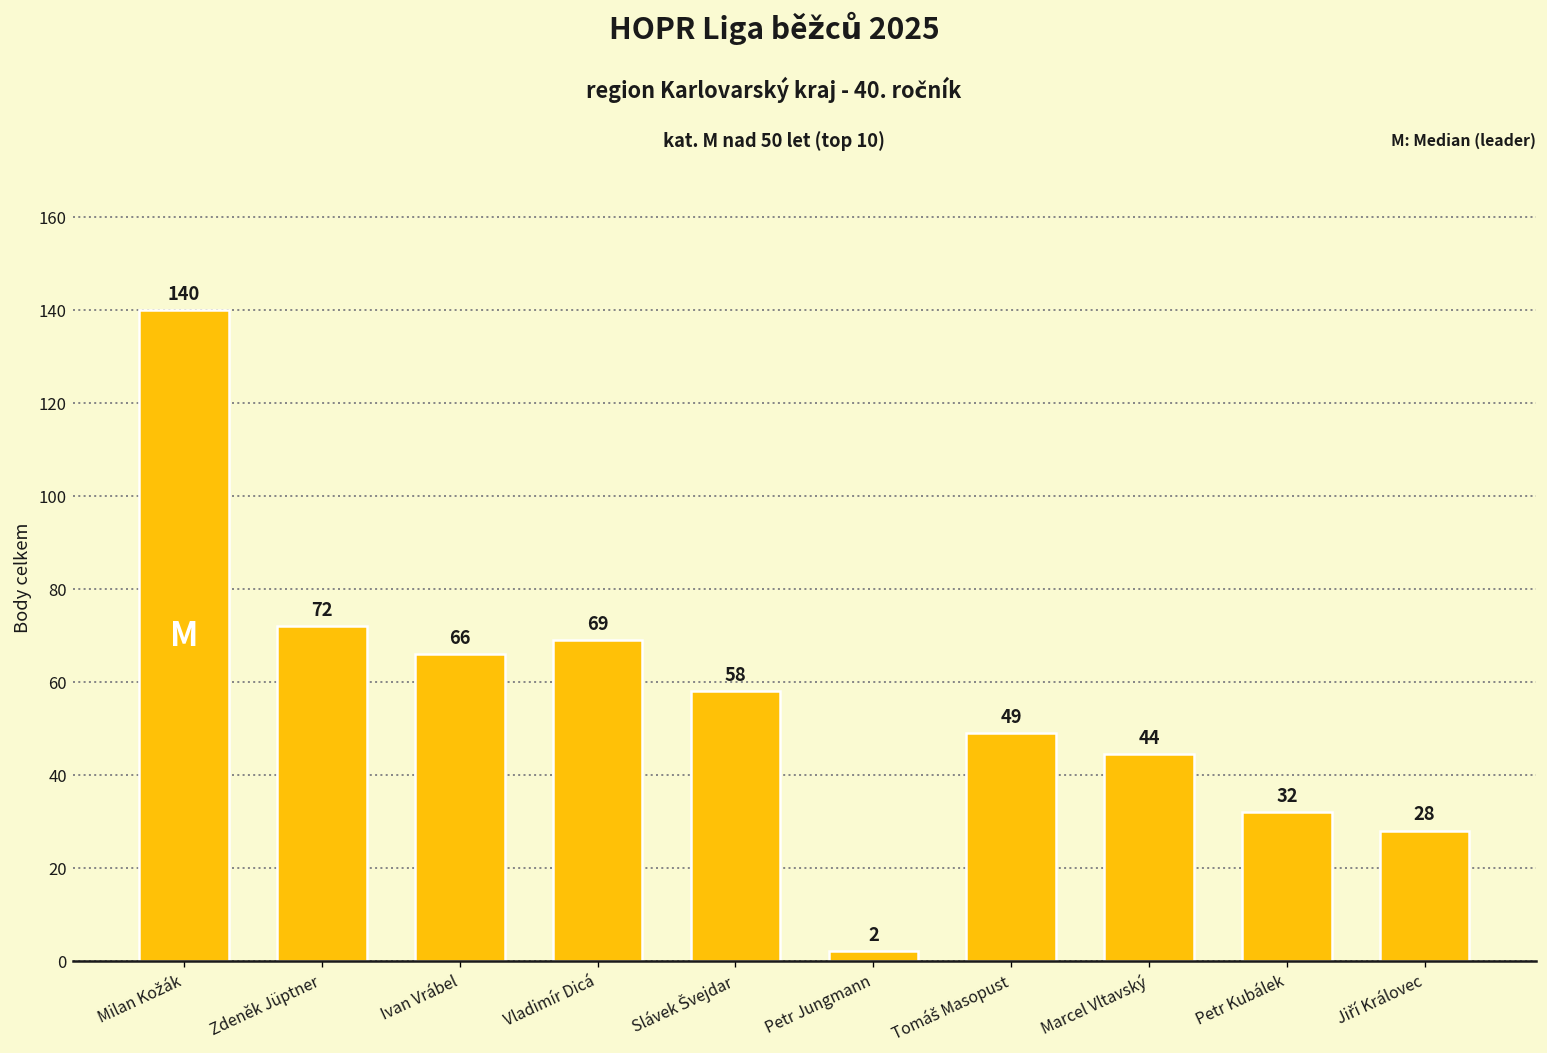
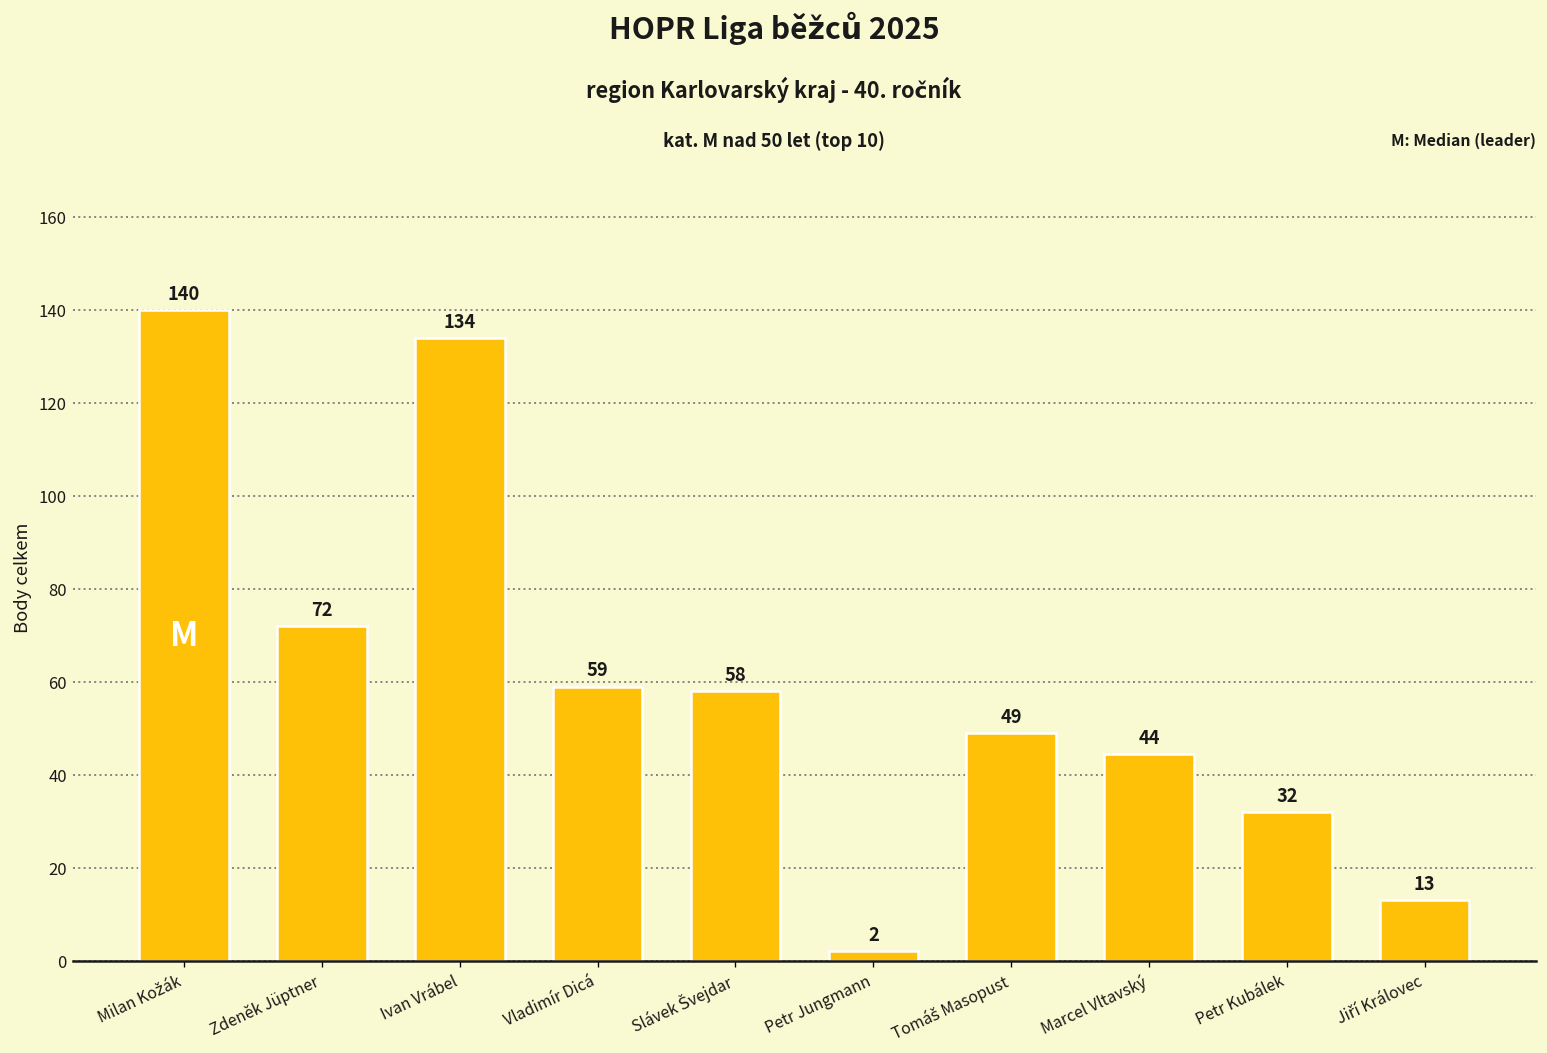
Ivan Vrábel: 66 -> 134
Vladimír Dicá: 69 -> 59
Jiří Královec: 28 -> 13
